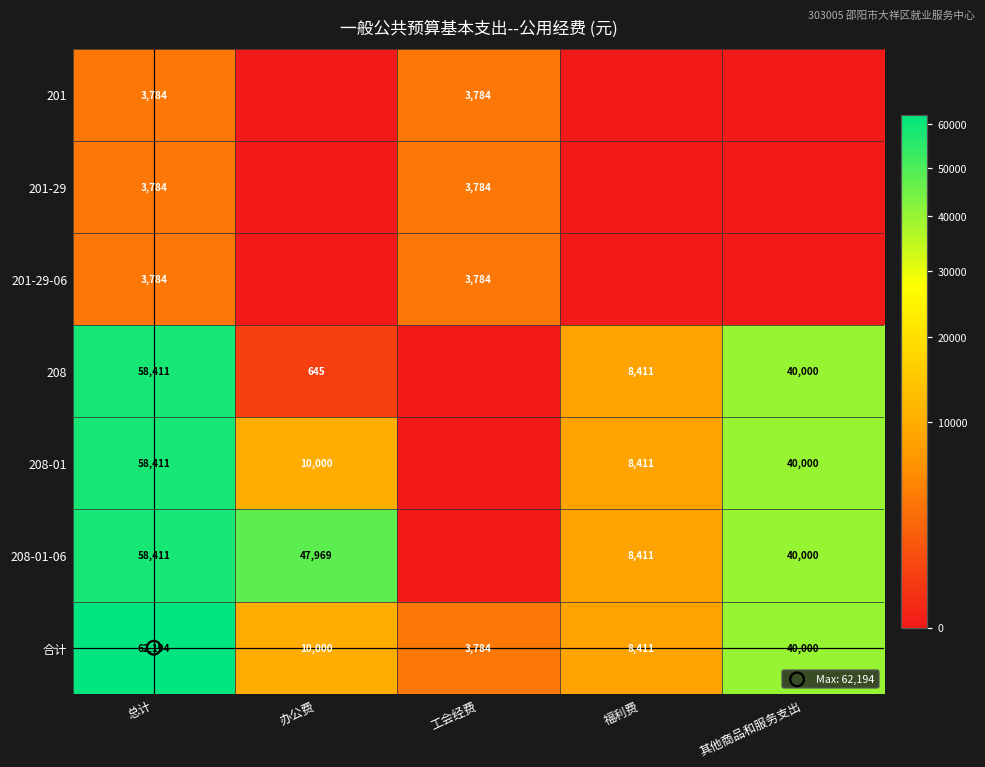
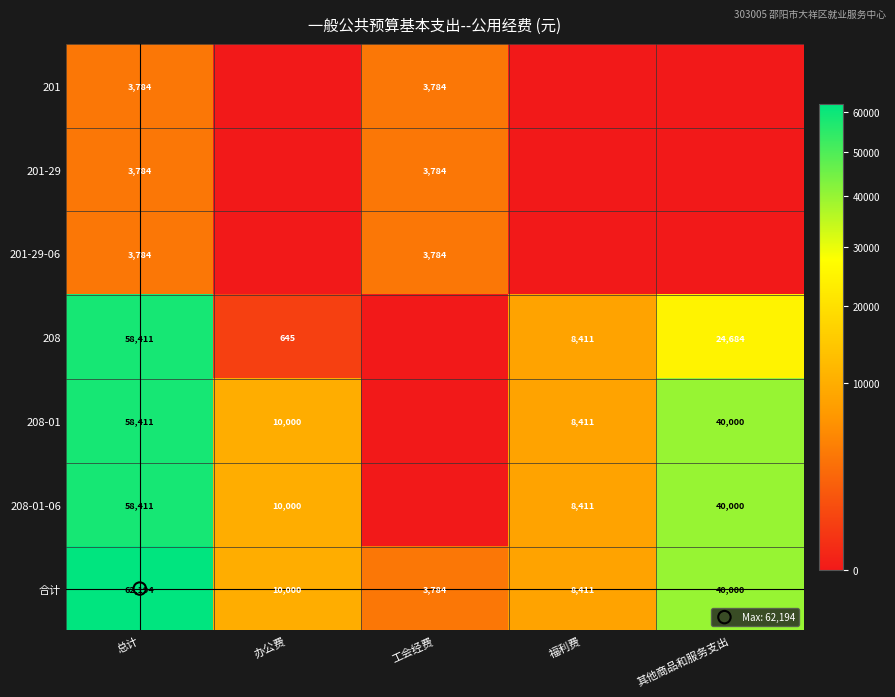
208, 其他商品和服务支出: 40,000 -> 24,684
208-01-06, 办公费: 47,969 -> 10,000
